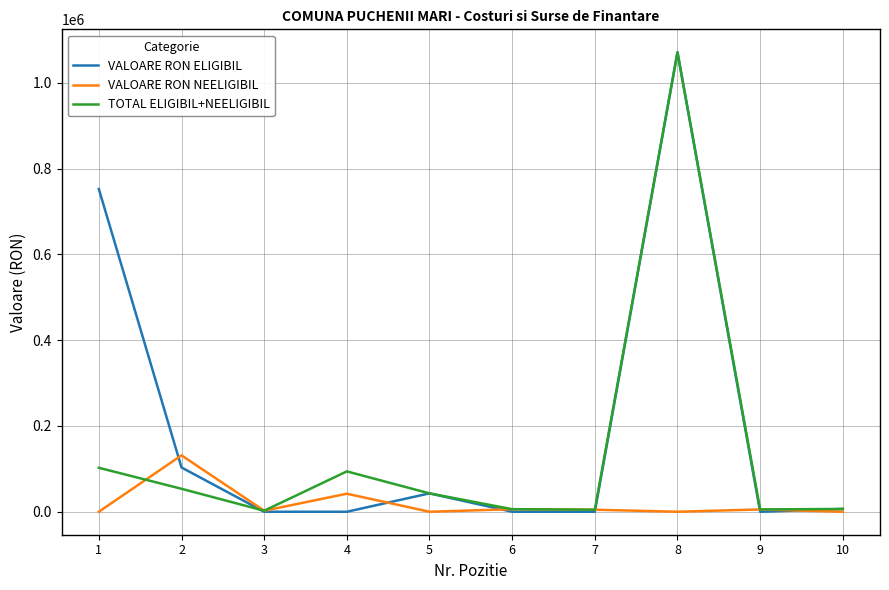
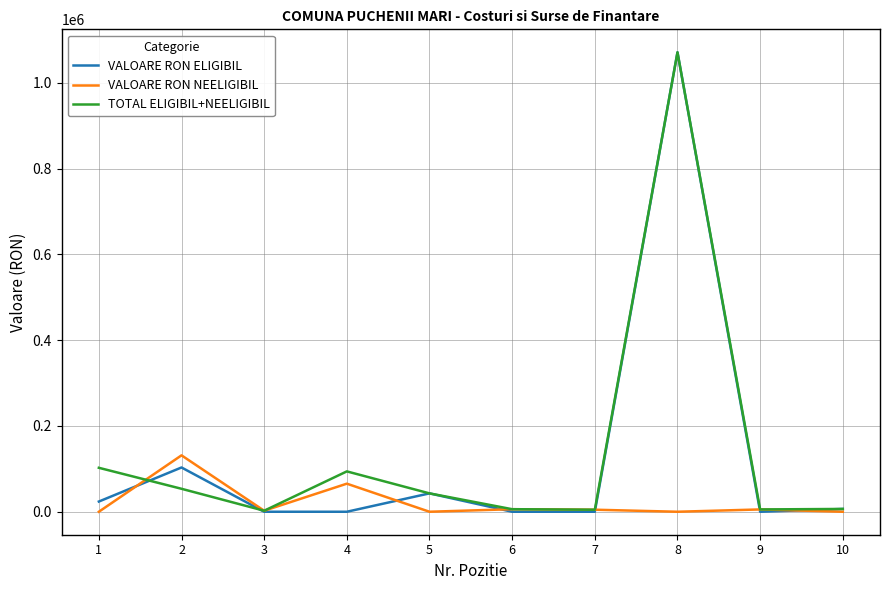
VALOARE RON ELIGIBIL, 1: 750000 -> 20000
VALOARE RON NEELIGIBIL, 4: 40000 -> 70000
